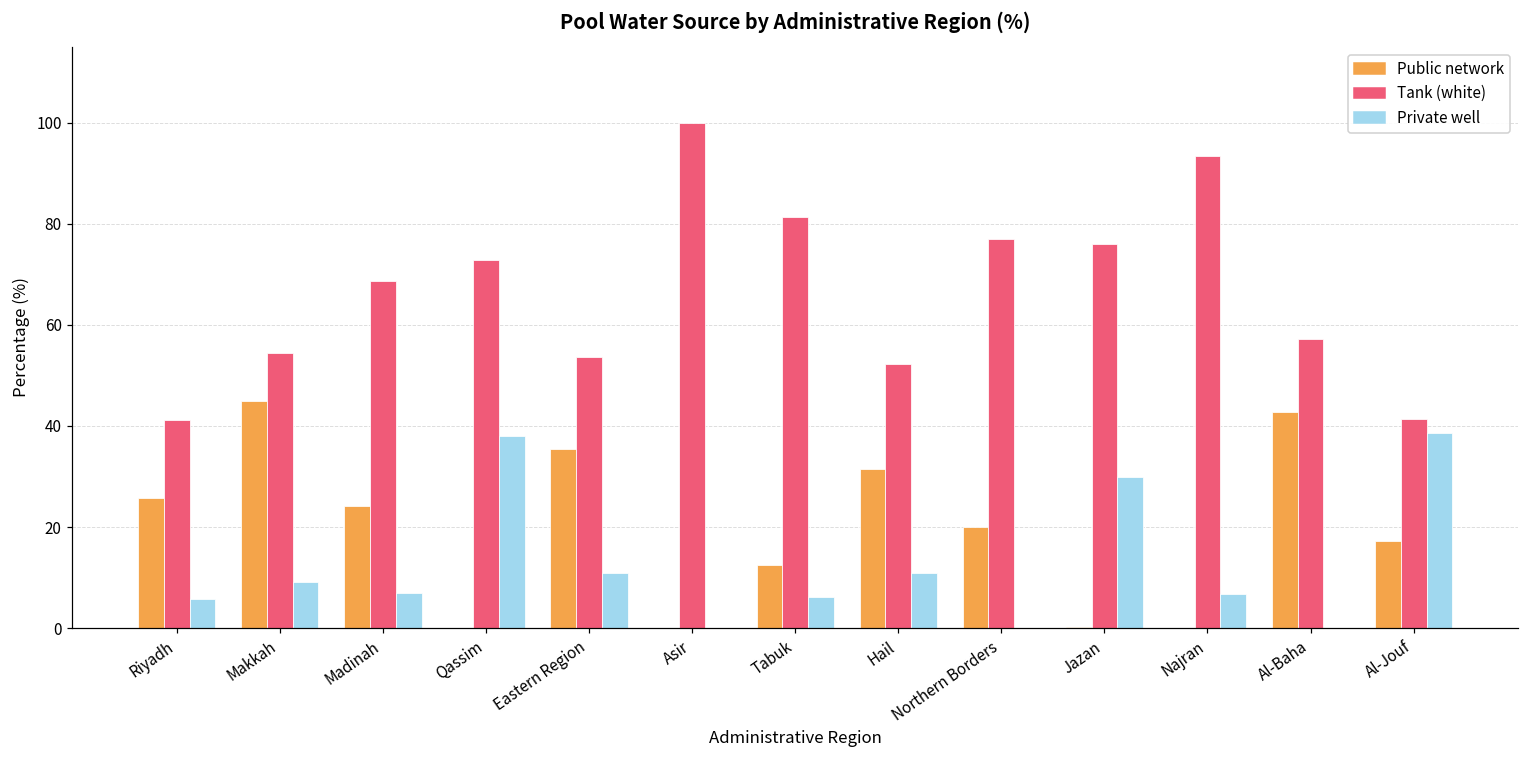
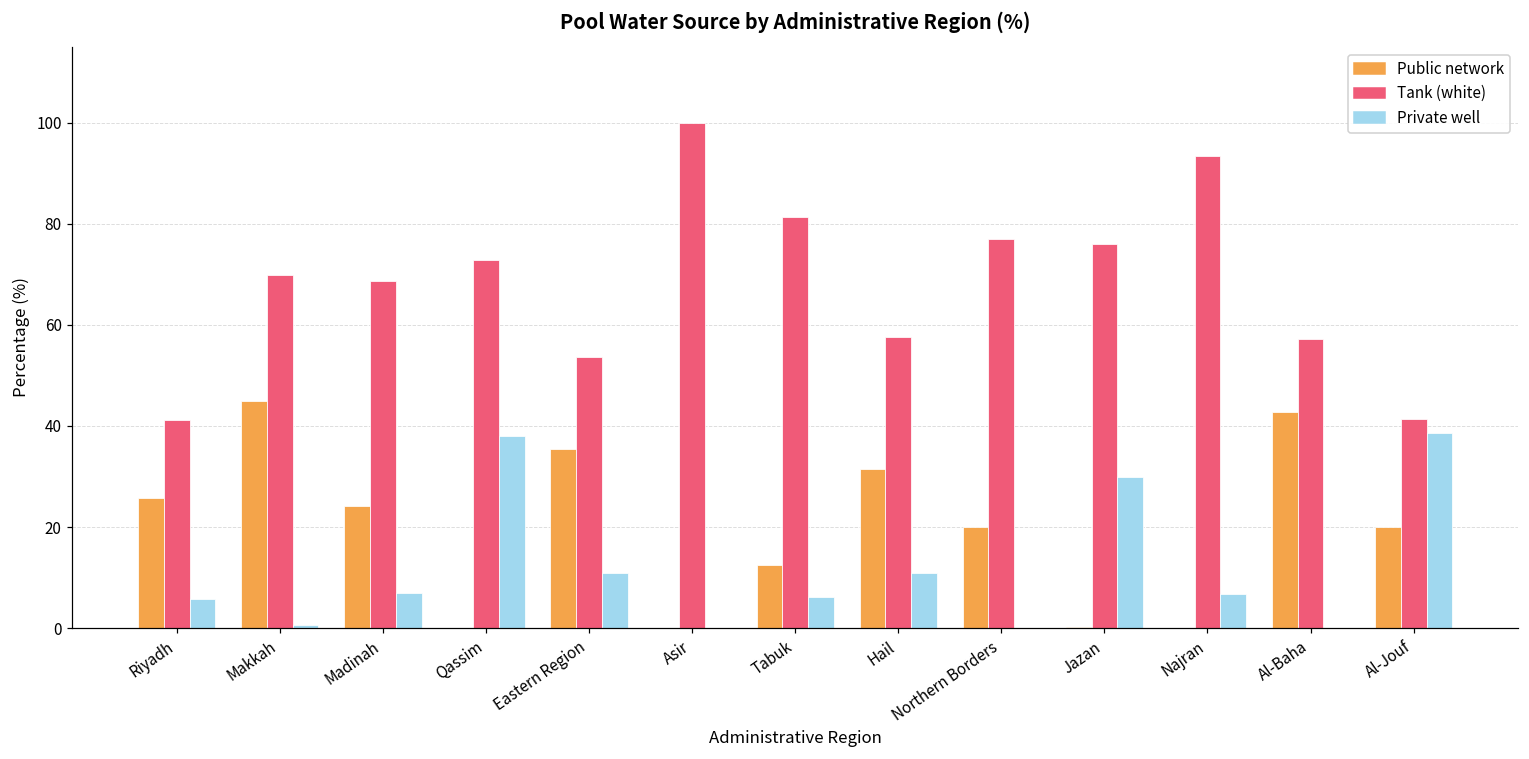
Tank (white), Makkah: 55 -> 70
Private well, Makkah: 9 -> 1
Tank (white), Hail: 52 -> 58
Public network, Al-Jouf: 17 -> 20
